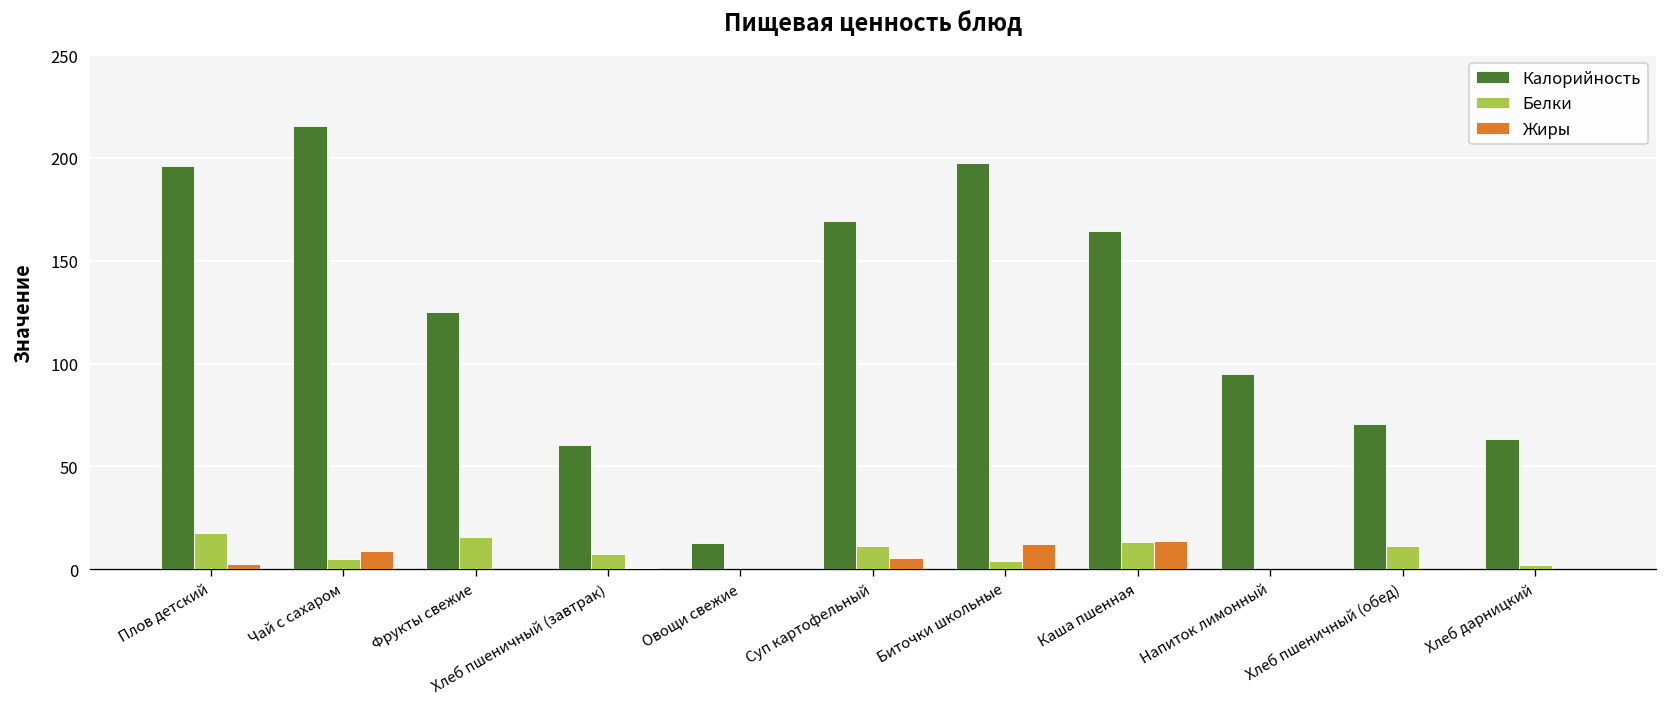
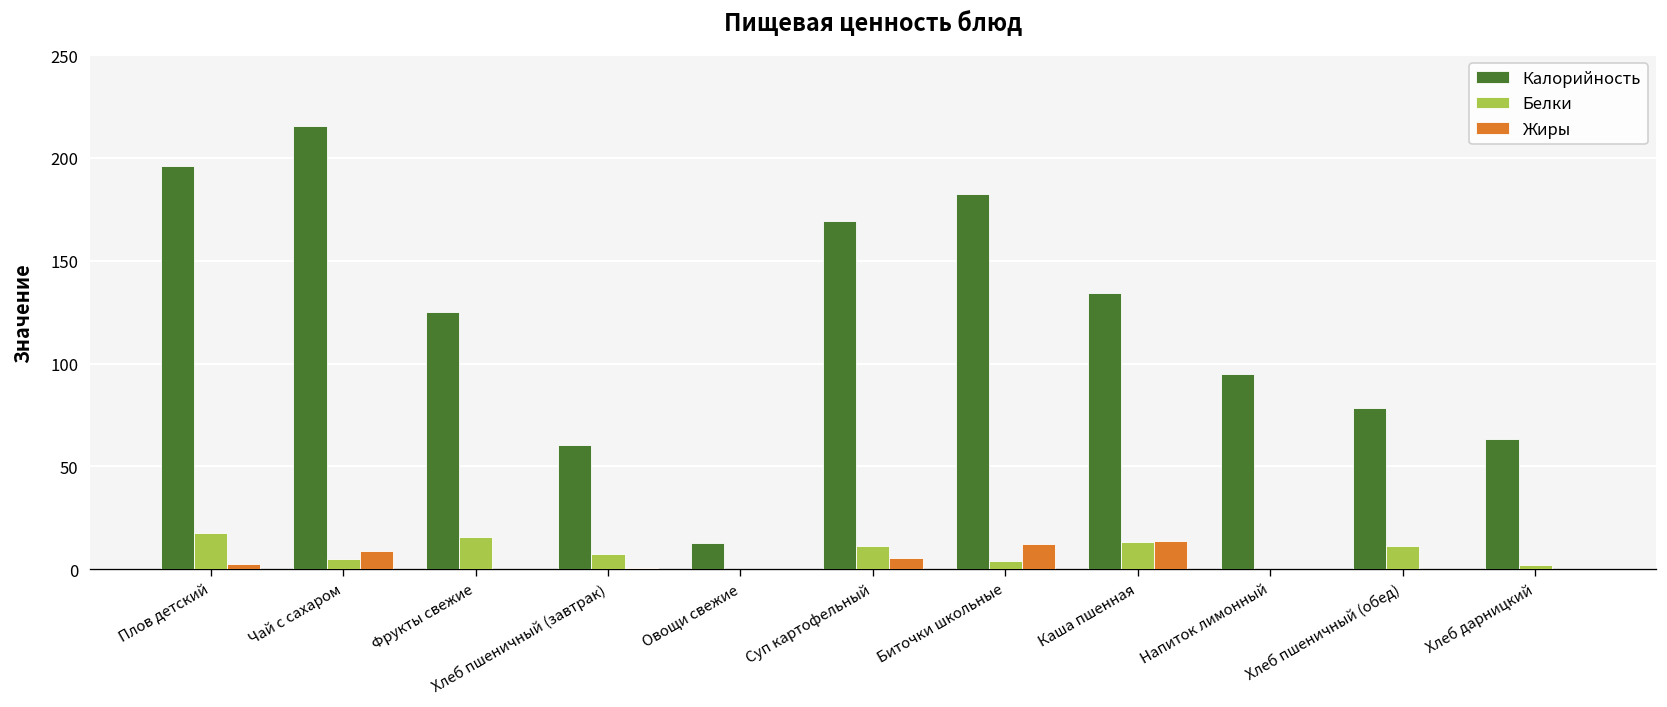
Калорийность, Биточки школьные: 197 -> 183
Калорийность, Каша пшенная: 164 -> 135
Калорийность, Хлеб пшеничный (обед): 70 -> 79
